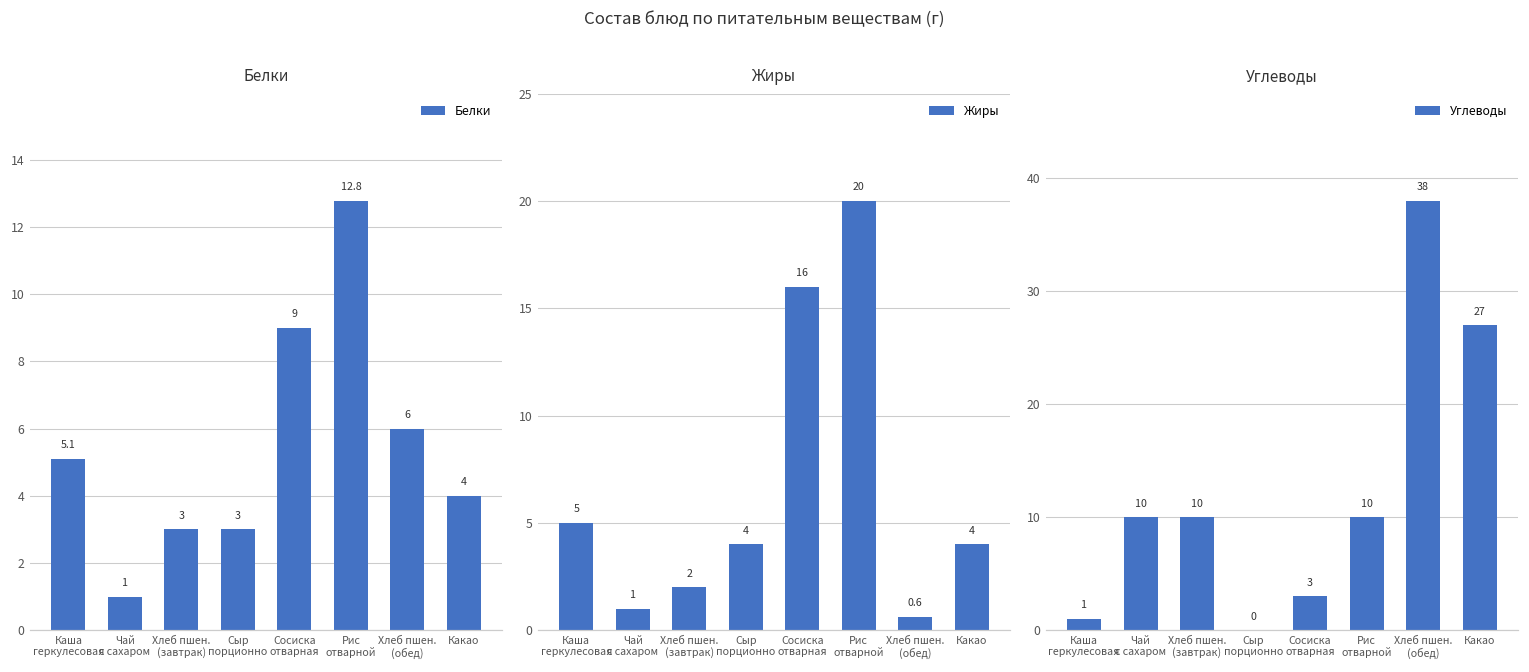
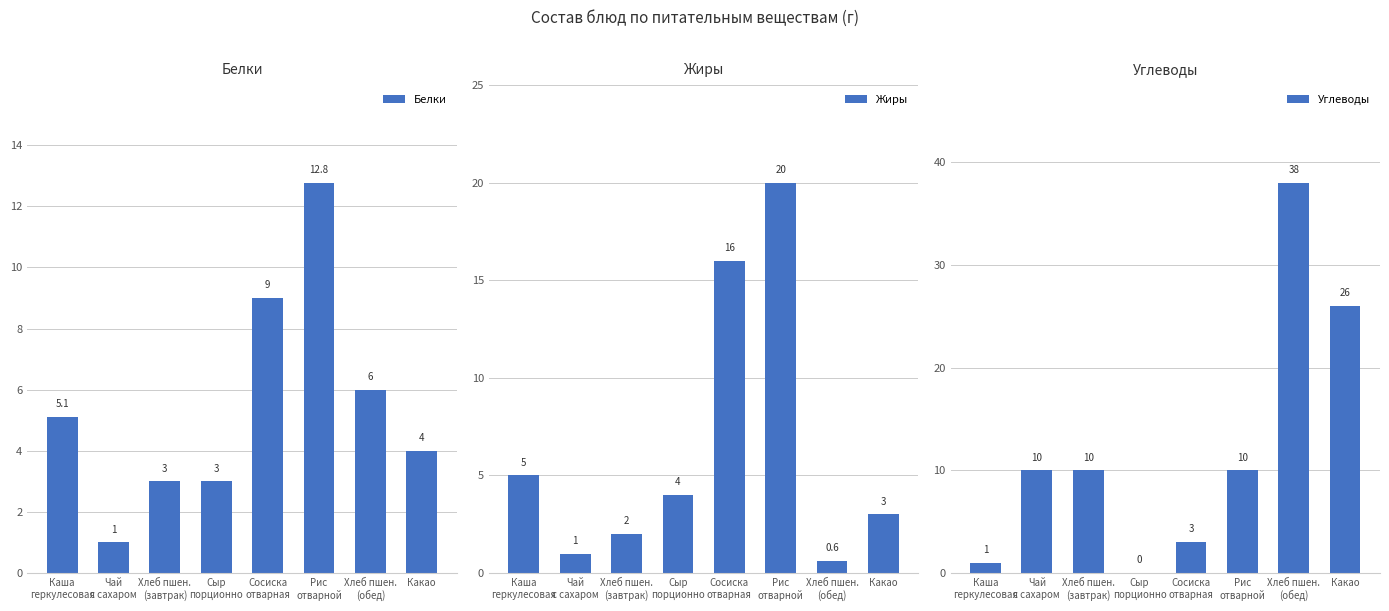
Жиры, Какао: 4 -> 3
Углеводы, Какао: 27 -> 26
